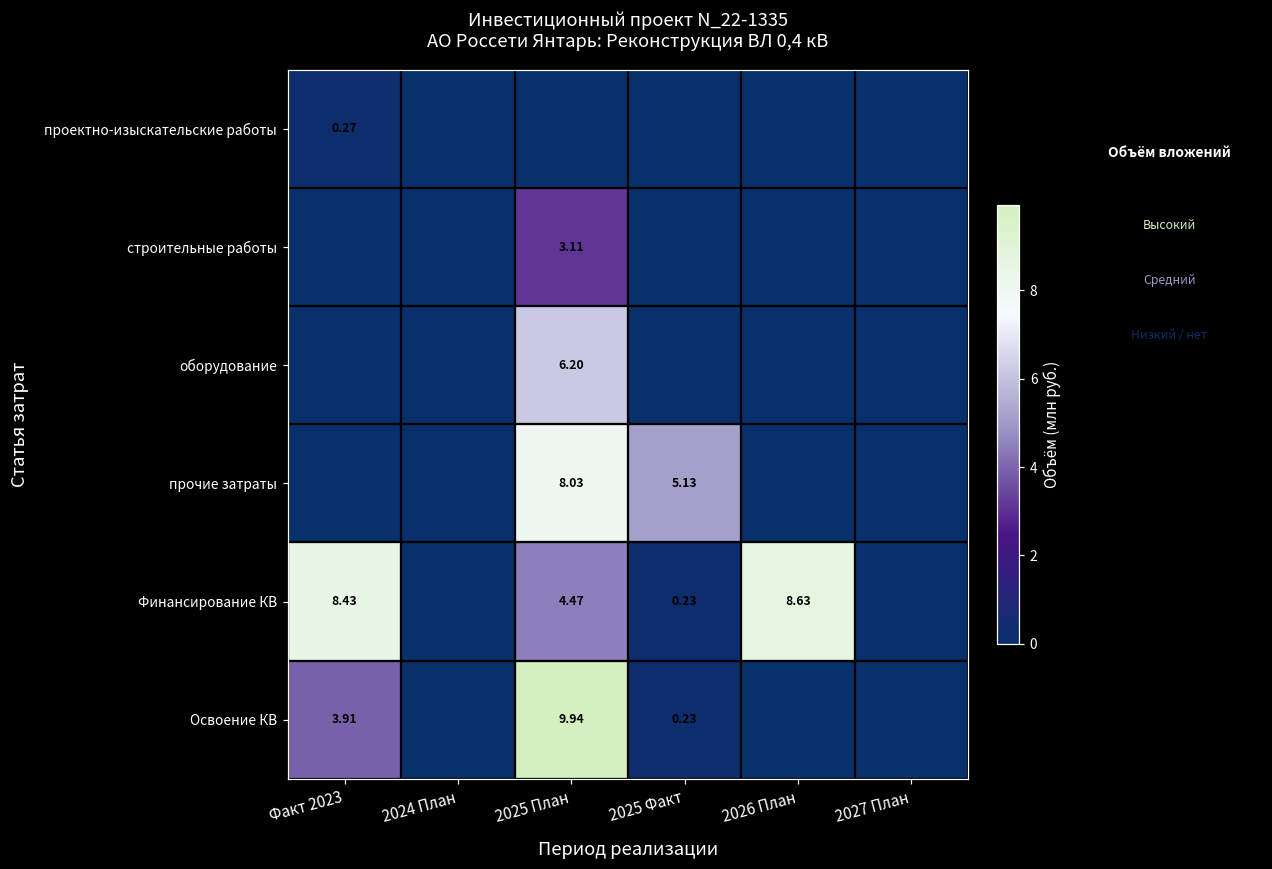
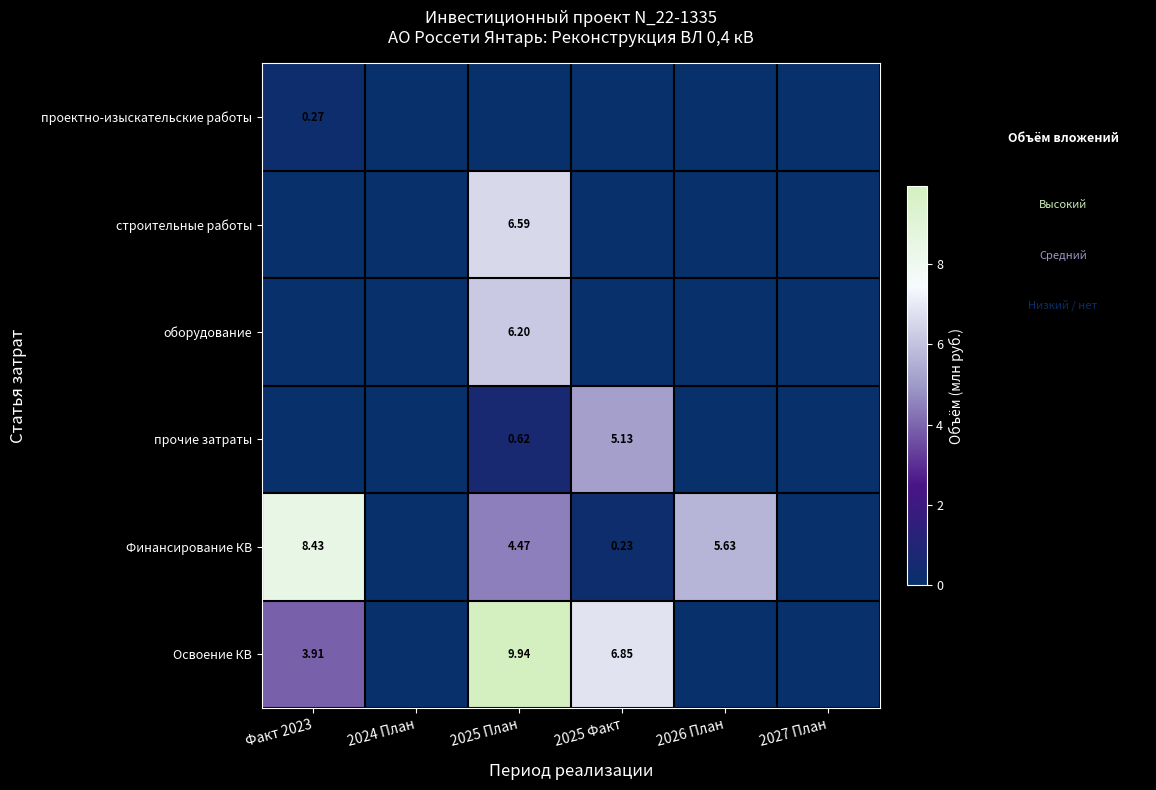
строительные работы, 2025 План: 3.11 -> 6.59
прочие затраты, 2025 План: 8.03 -> 0.62
Финансирование КВ, 2026 План: 8.63 -> 5.63
Освоение КВ, 2025 Факт: 0.23 -> 6.85
